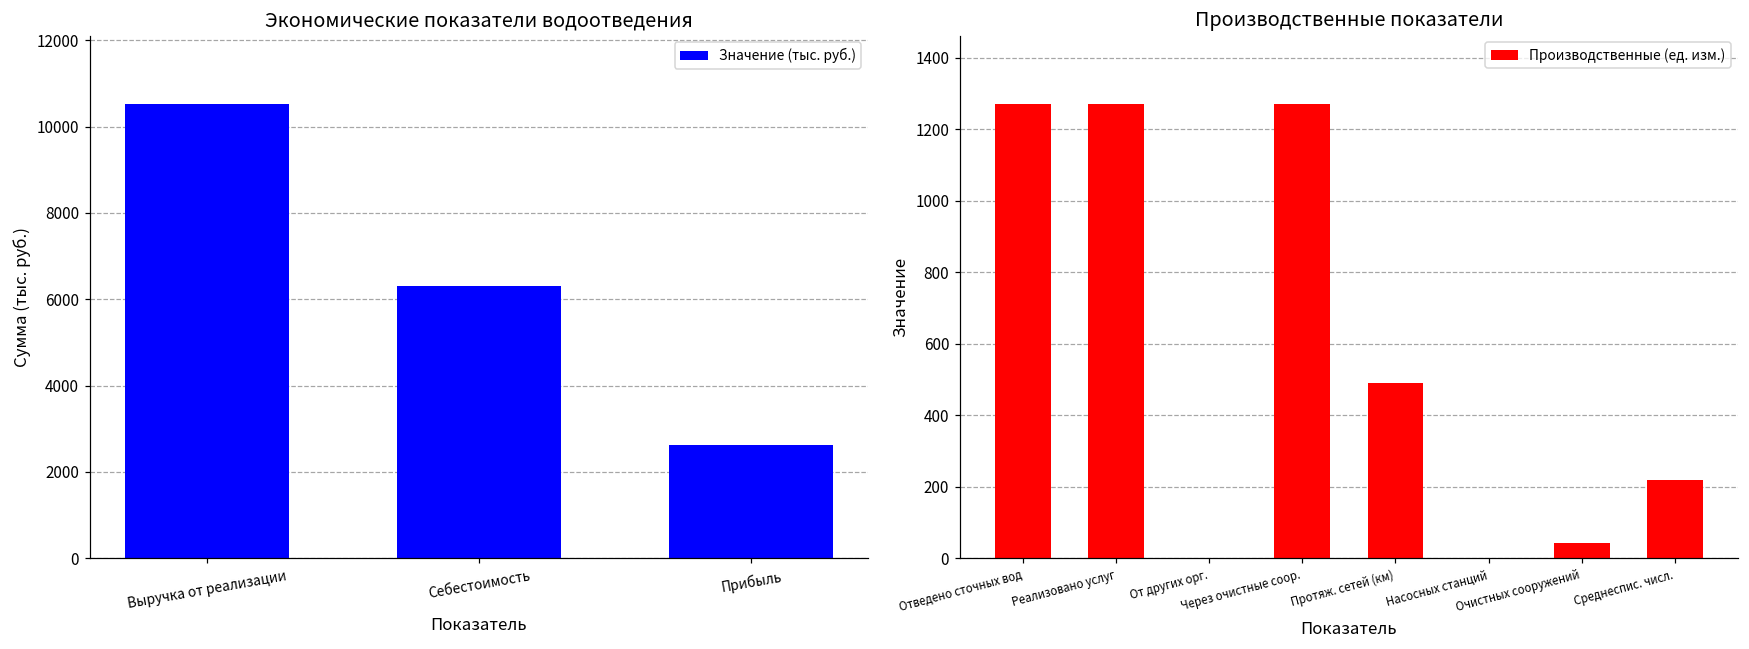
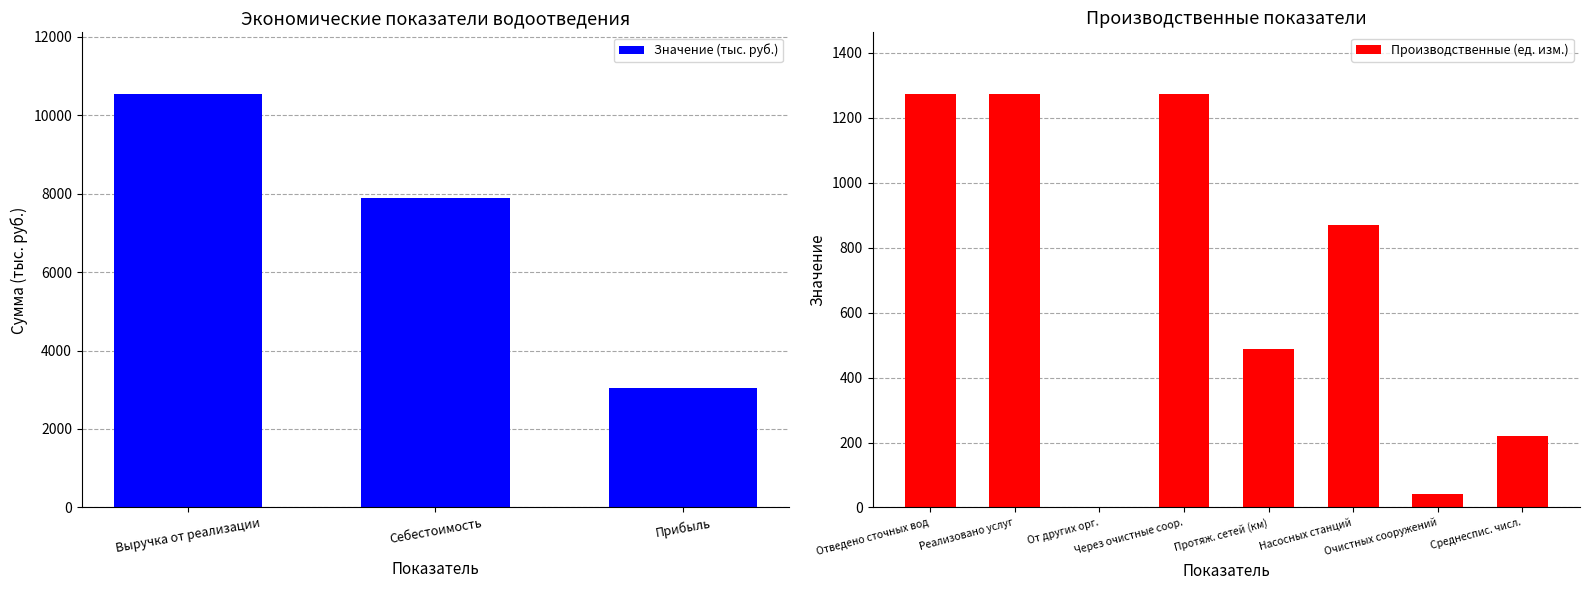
Экономические показатели водоотведения, Себестоимость: 6300 -> 7900
Экономические показатели водоотведения, Прибыль: 2600 -> 3000
Производственные показатели, Насосных станций: 0 -> 870
